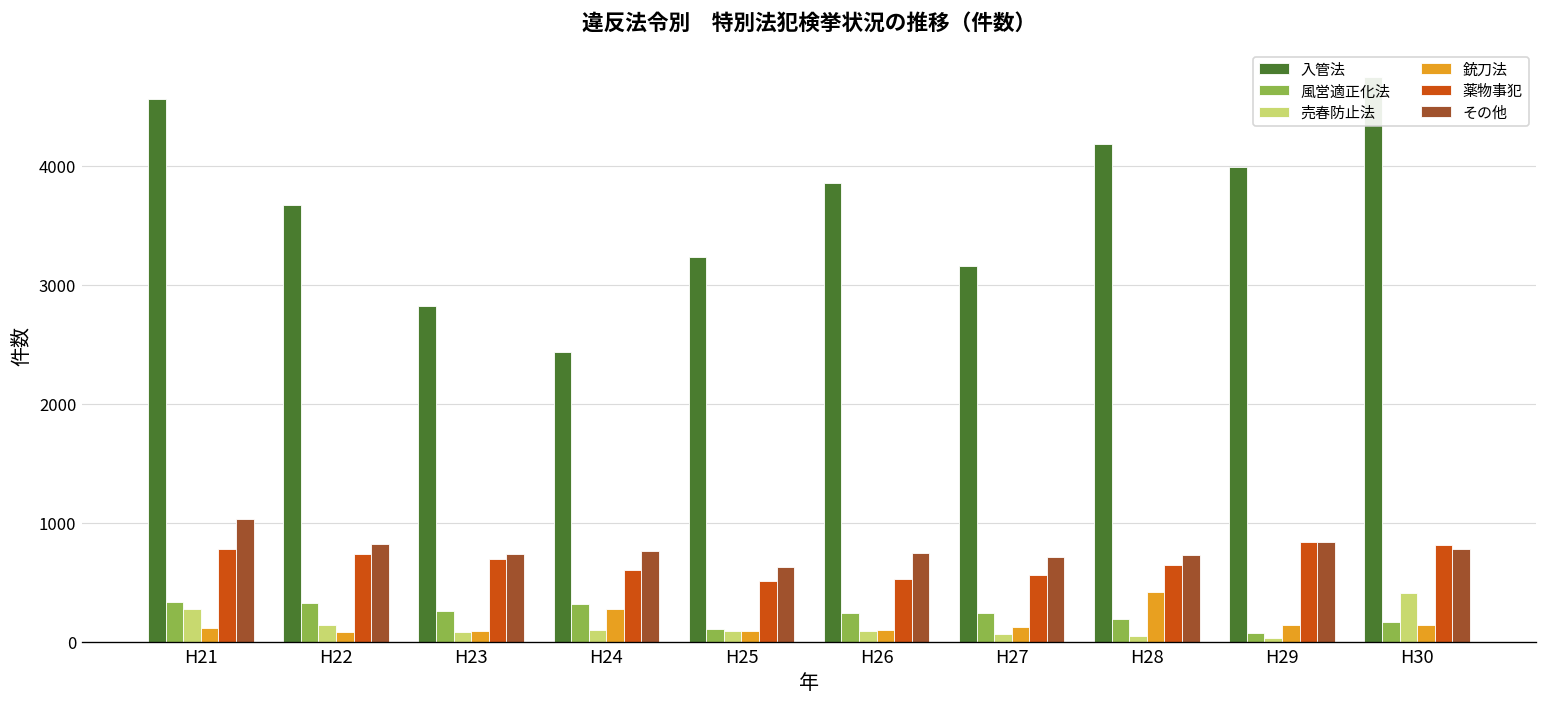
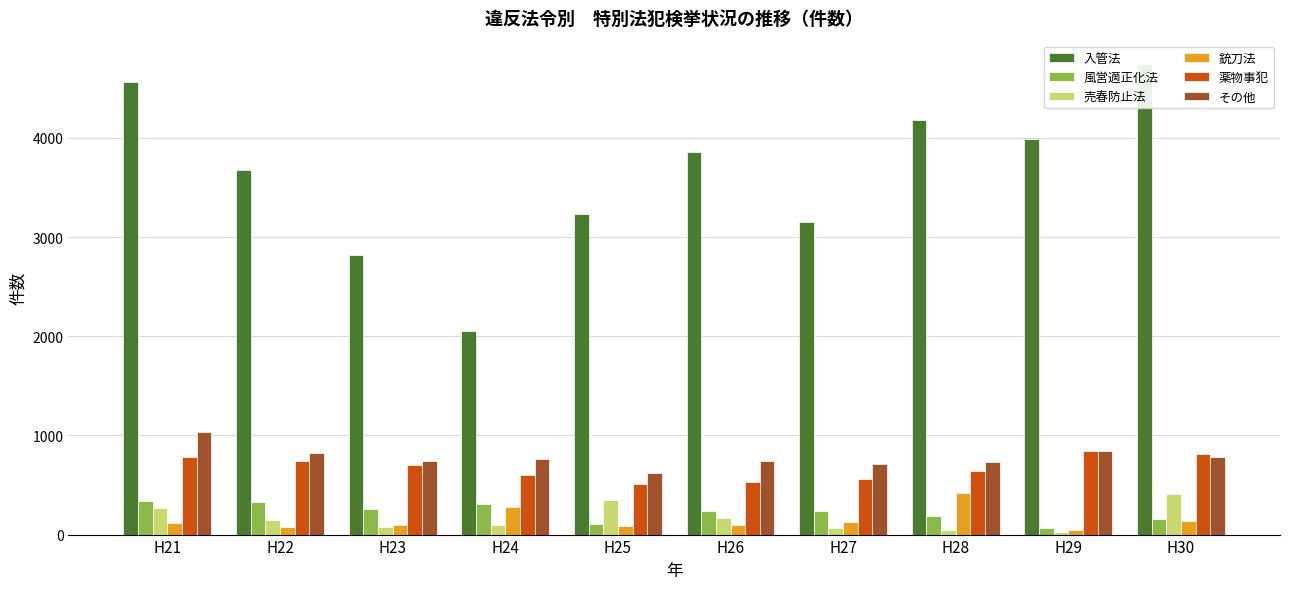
入管法, H24: 2400 -> 2100
売春防止法, H25: 100 -> 300
売春防止法, H26: 100 -> 200
銃刀法, H29: 100 -> 0
